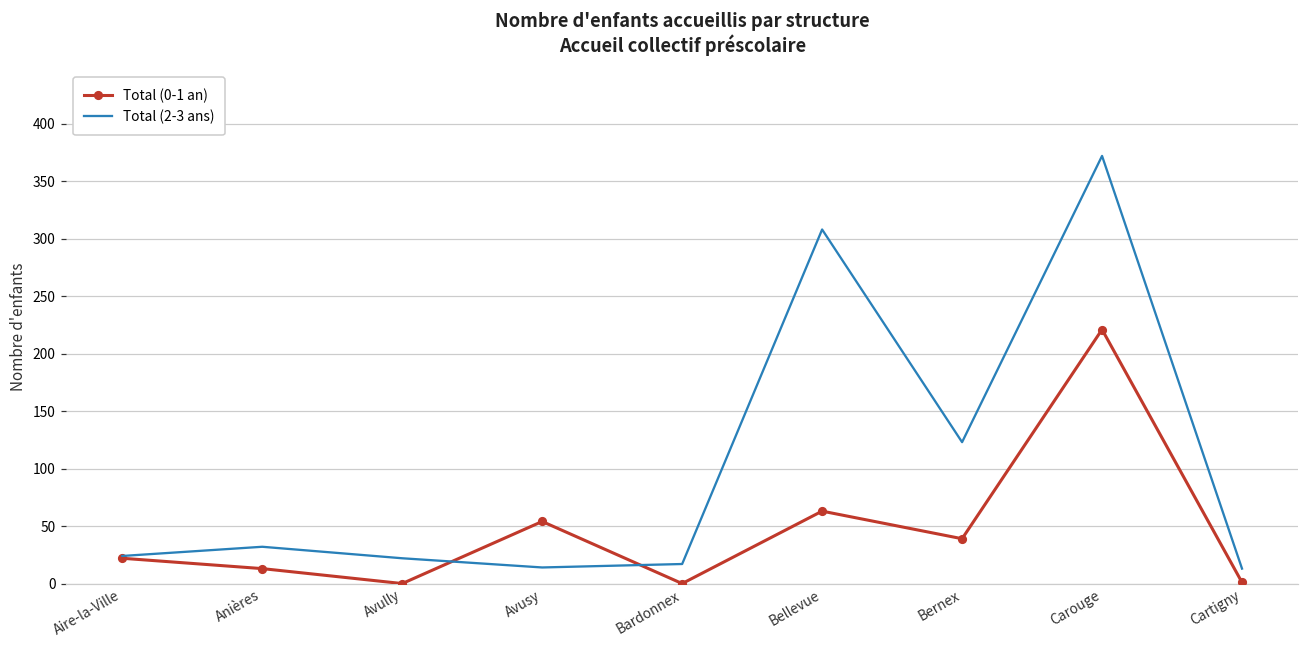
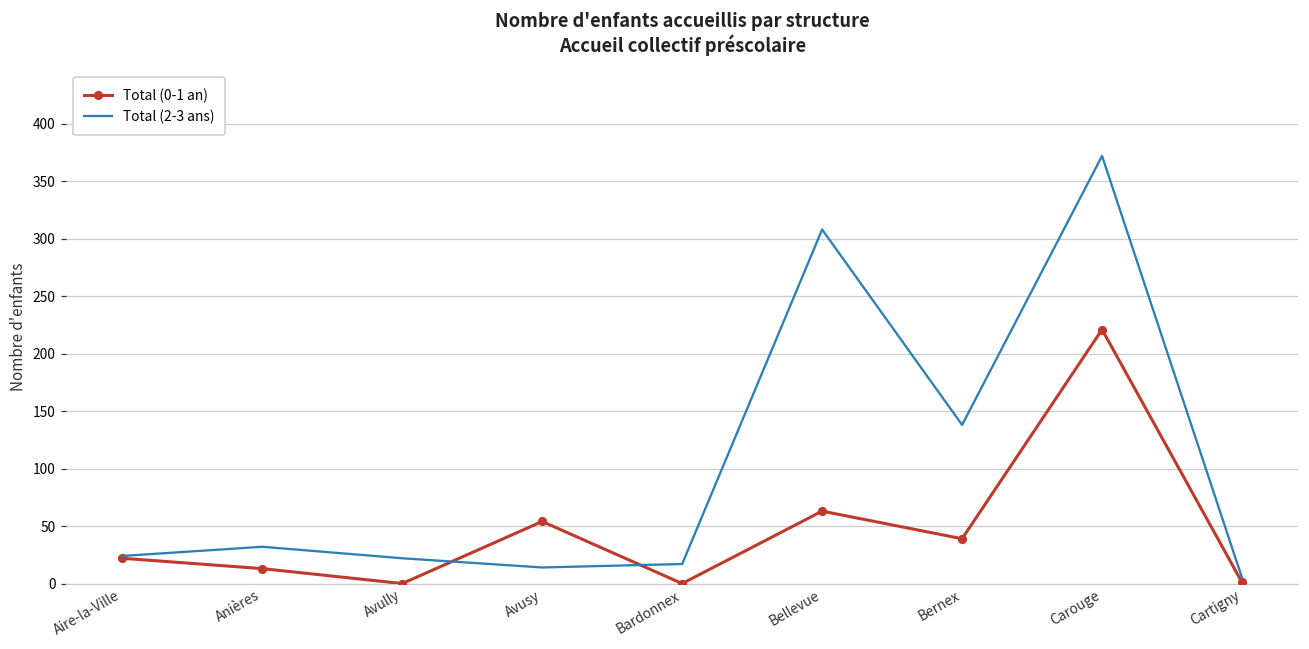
Total (2-3 ans), Bernex: 123 -> 138
Total (2-3 ans), Cartigny: 13 -> 5
